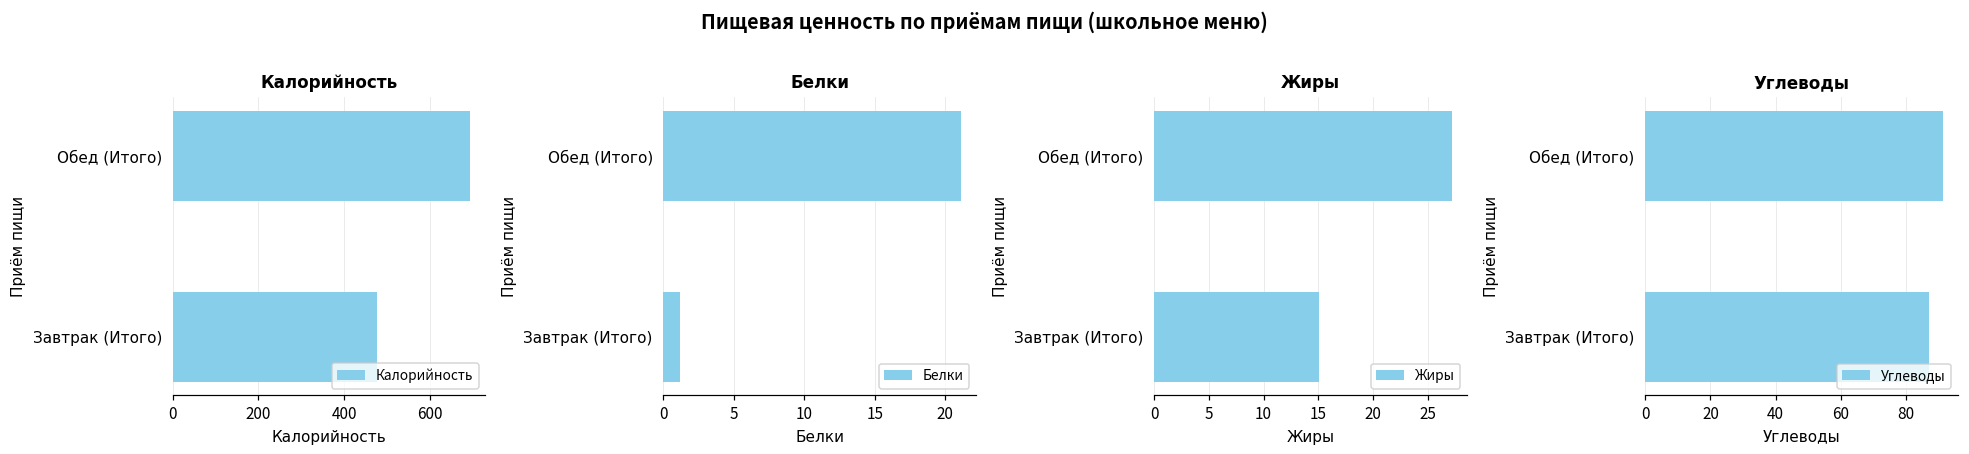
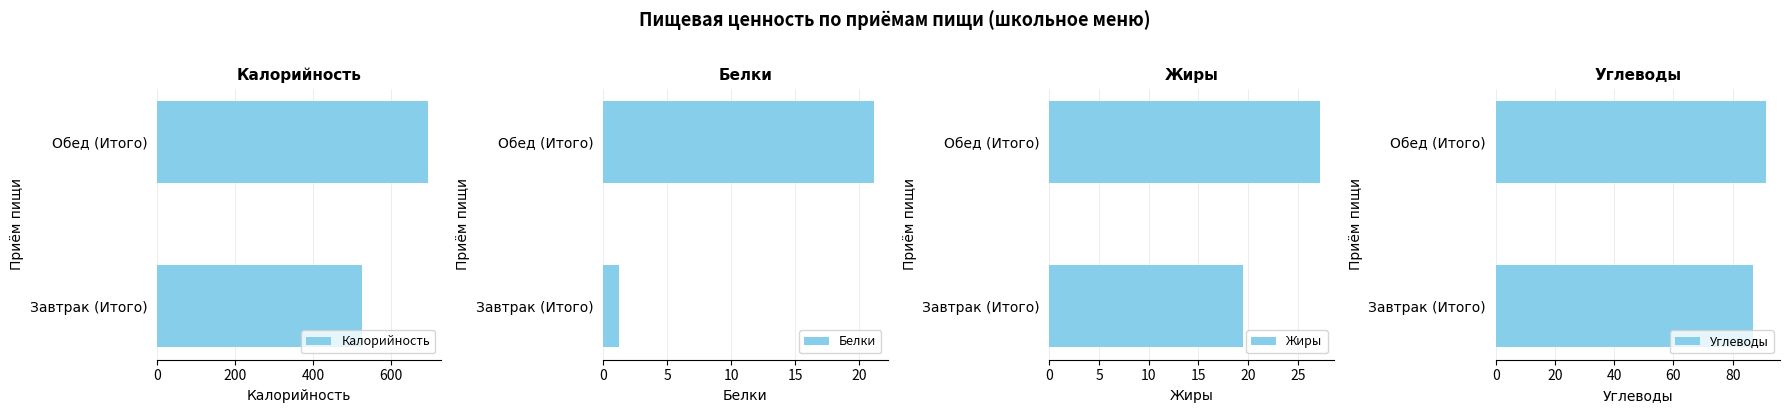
Калорийность, Завтрак (Итого): 480 -> 530
Жиры, Завтрак (Итого): 15 -> 20
